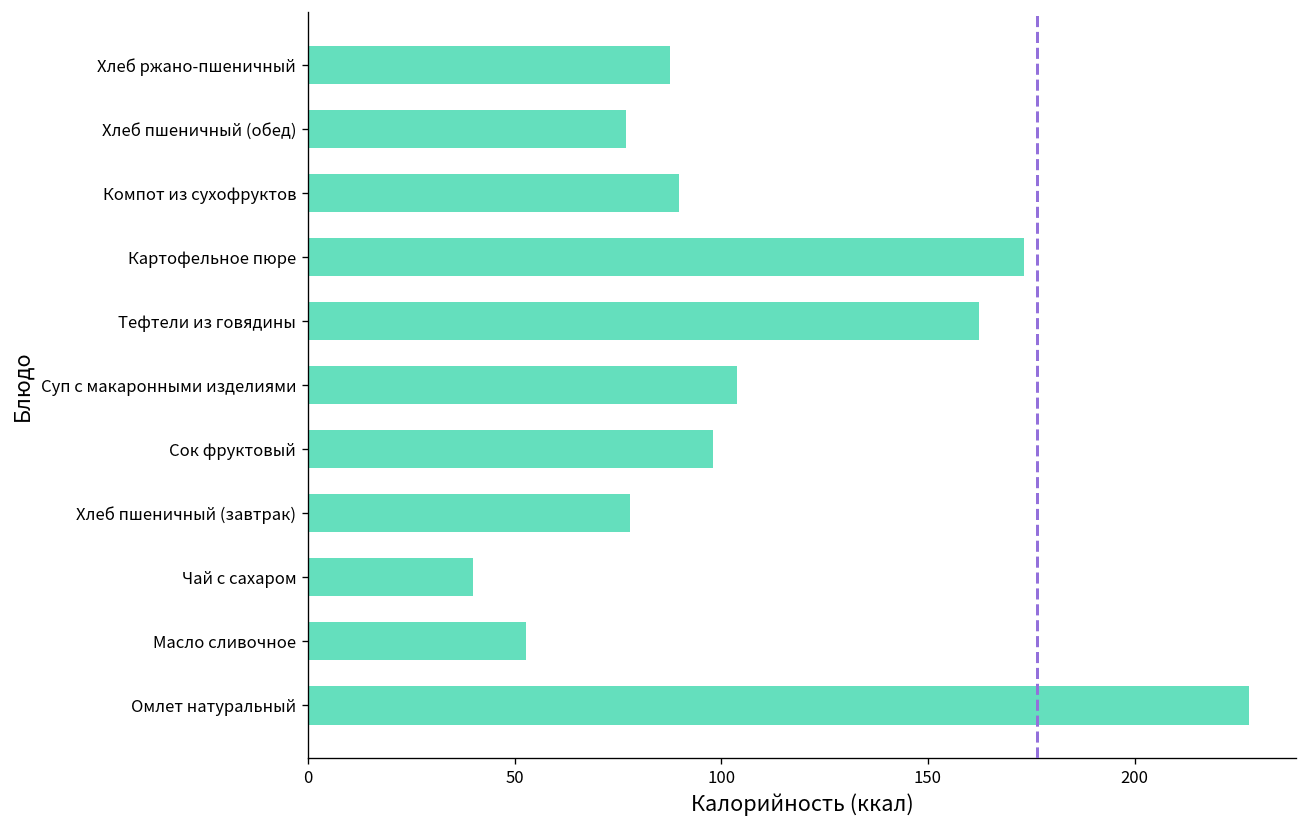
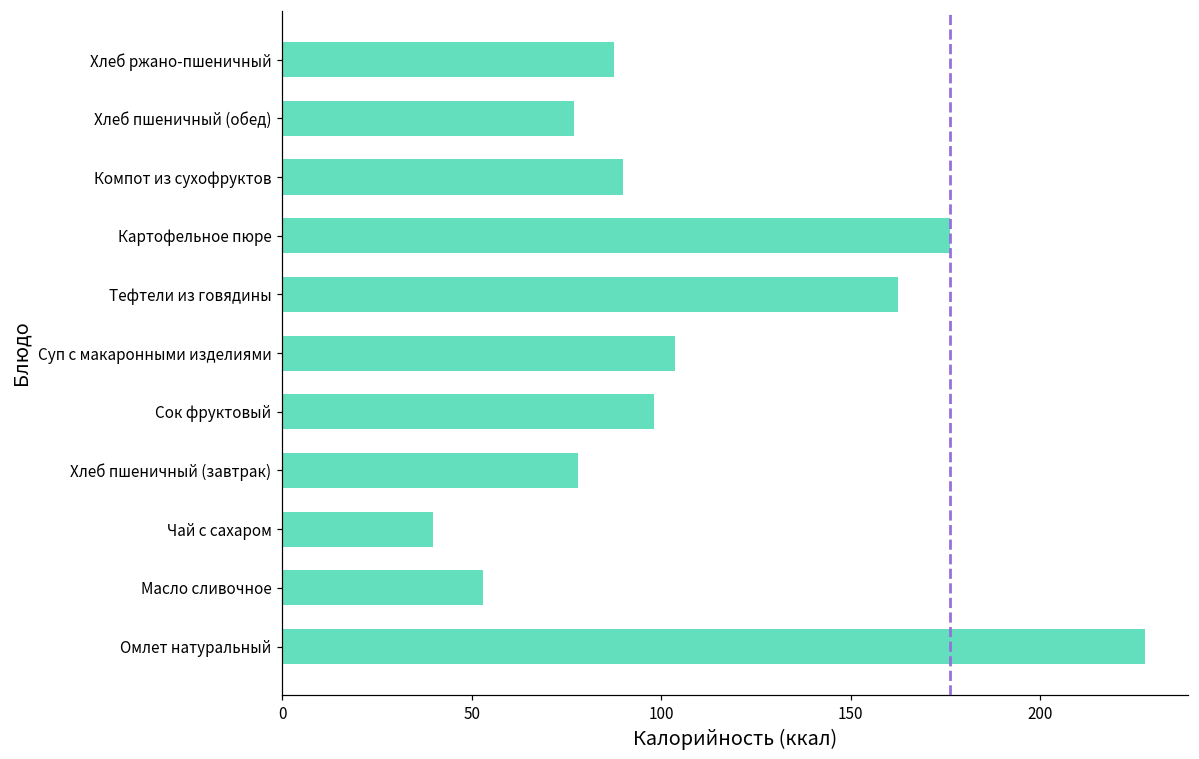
Картофельное пюре: 173 -> 176
